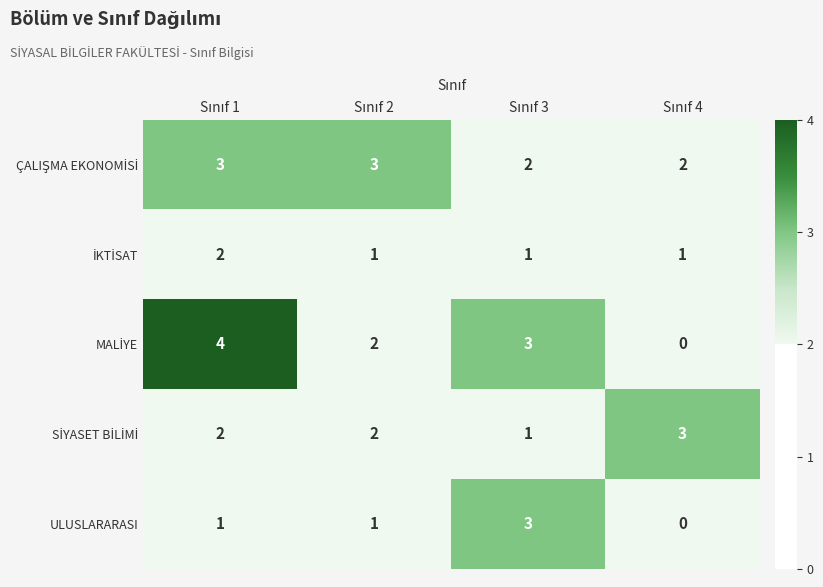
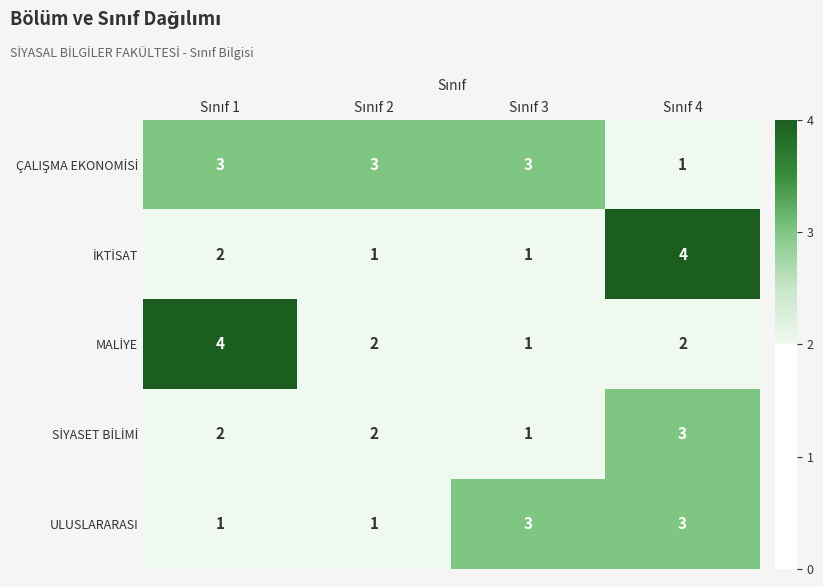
ÇALIŞMA EKONOMİSİ, Sınıf 3: 2 -> 3
ÇALIŞMA EKONOMİSİ, Sınıf 4: 2 -> 1
İKTİSAT, Sınıf 4: 1 -> 4
MALİYE, Sınıf 3: 3 -> 1
MALİYE, Sınıf 4: 0 -> 2
ULUSLARARASI, Sınıf 4: 0 -> 3
